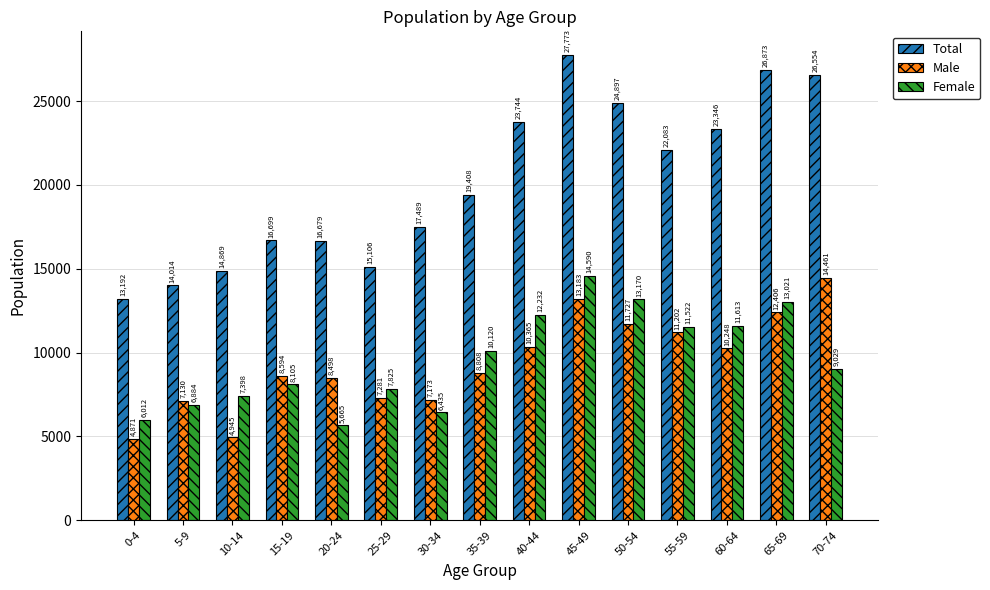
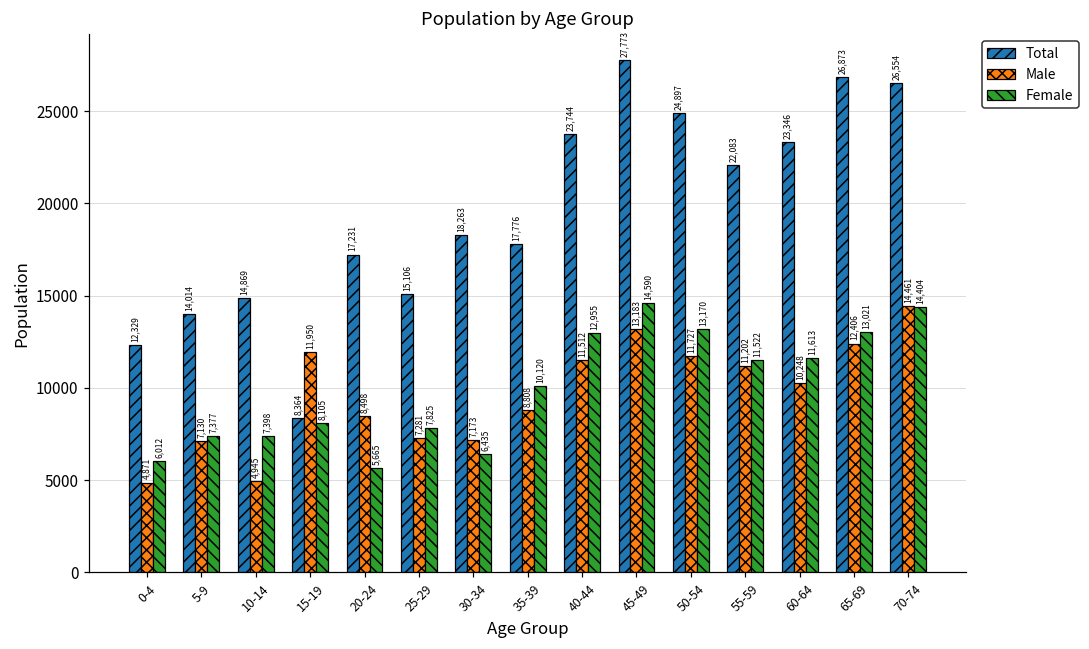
Total, 0-4: 13,192 -> 12,329
Female, 5-9: 6,884 -> 7,377
Total, 15-19: 16,699 -> 8,364
Male, 15-19: 8,594 -> 11,950
Total, 20-24: 16,679 -> 17,231
Total, 30-34: 17,489 -> 18,263
Total, 35-39: 19,408 -> 17,776
Male, 40-44: 10,365 -> 11,512
Female, 40-44: 12,232 -> 12,955
Female, 70-74: 9,029 -> 14,404
